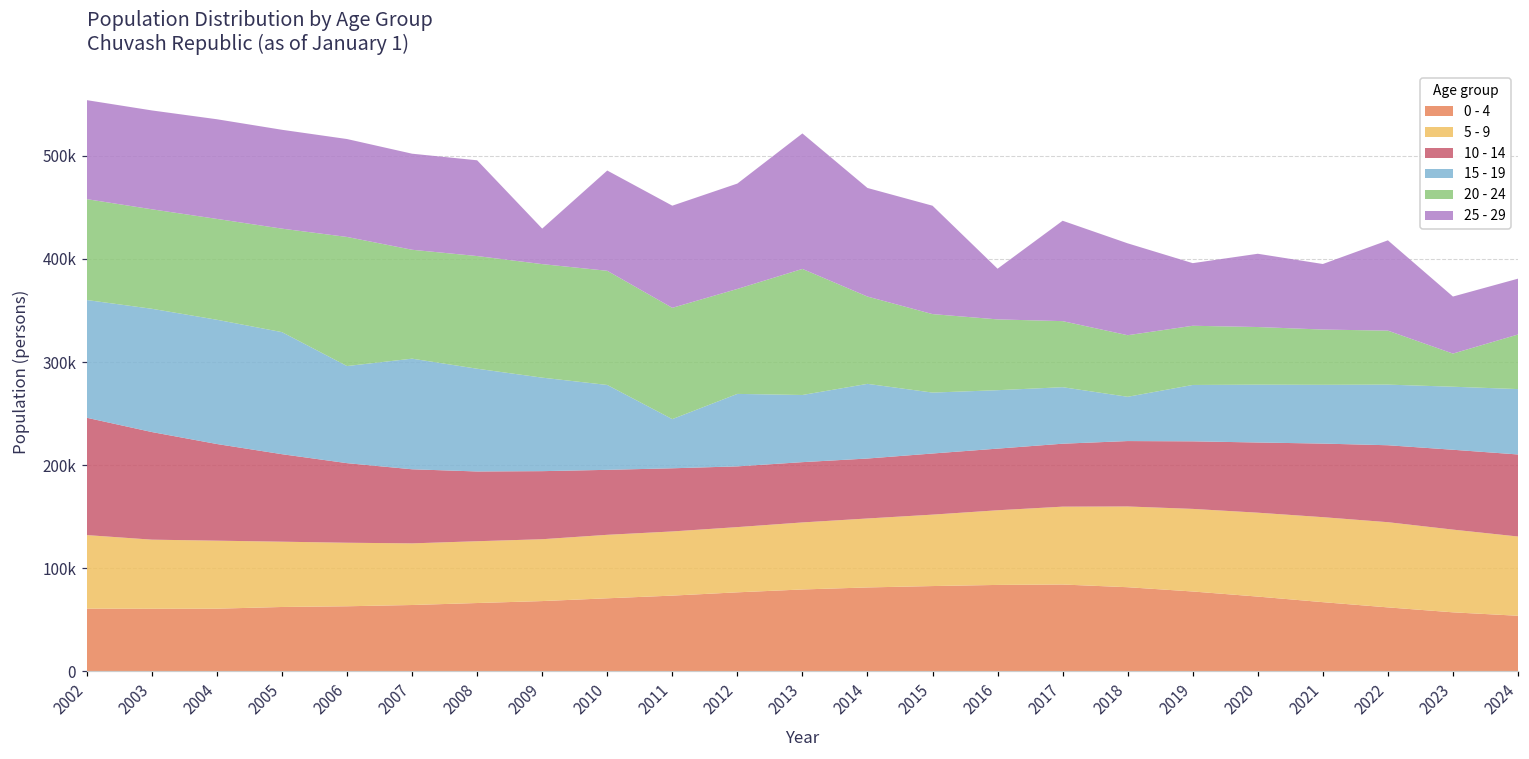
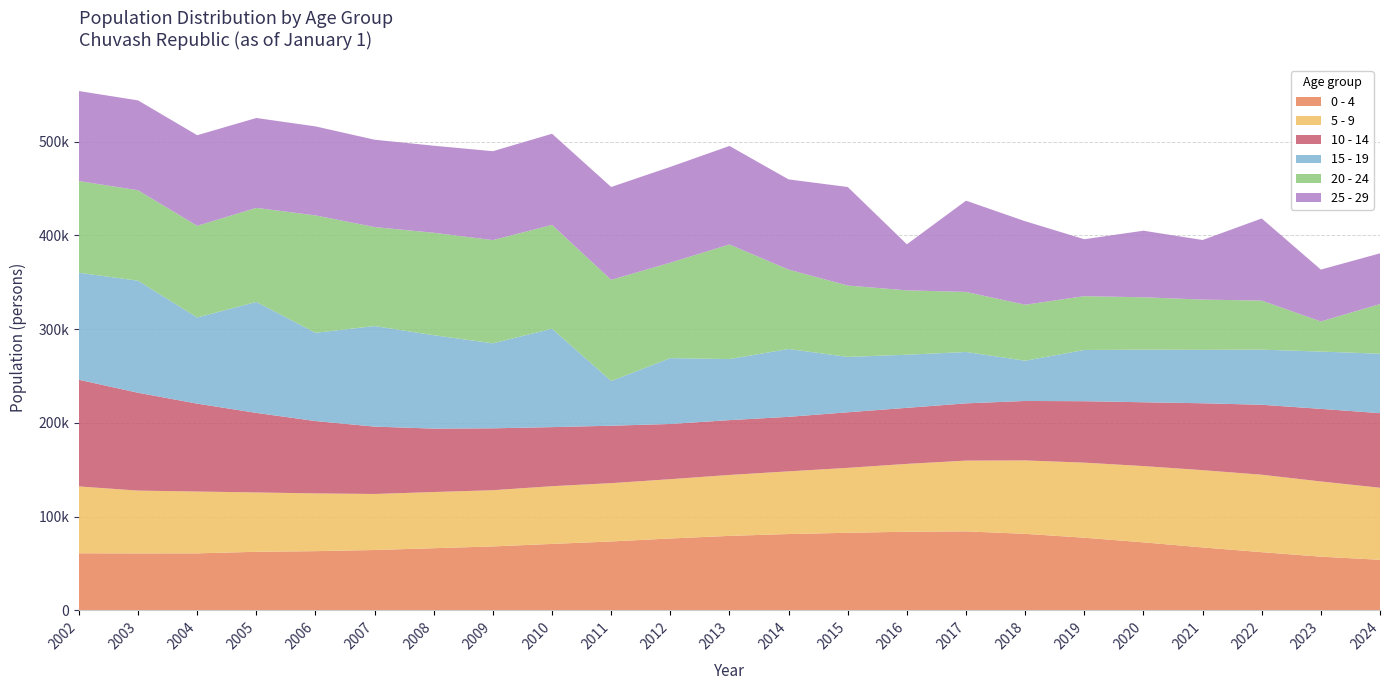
15 - 19, 2004: 120000 -> 90000
25 - 29, 2009: 30000 -> 90000
15 - 19, 2010: 80000 -> 110000
25 - 29, 2013: 130000 -> 110000
25 - 29, 2014: 110000 -> 100000
